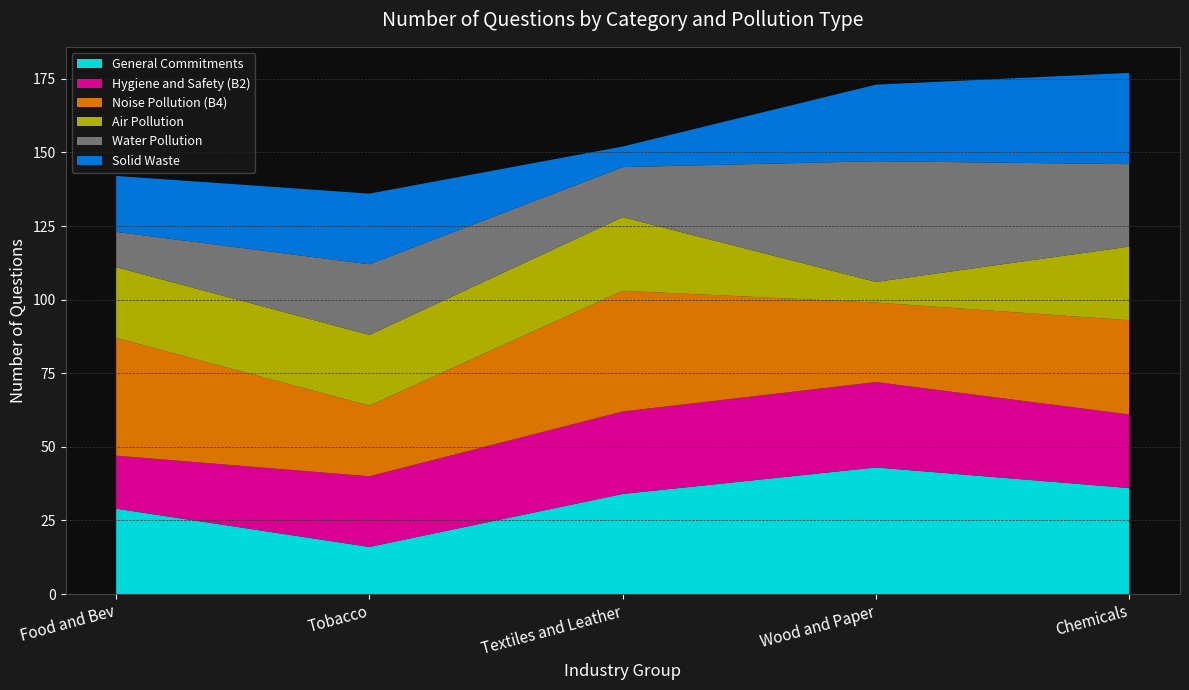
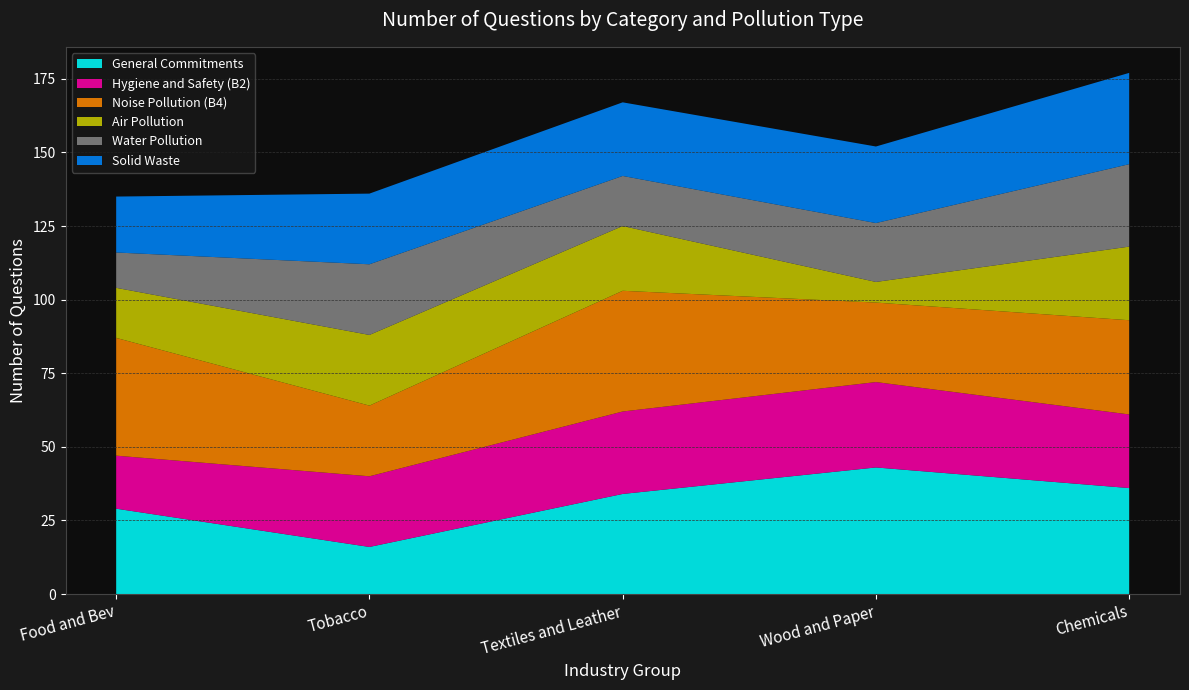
Air Pollution, Food and Bev: 24 -> 17
Air Pollution, Textiles and Leather: 25 -> 22
Solid Waste, Textiles and Leather: 7 -> 25
Water Pollution, Wood and Paper: 41 -> 20
